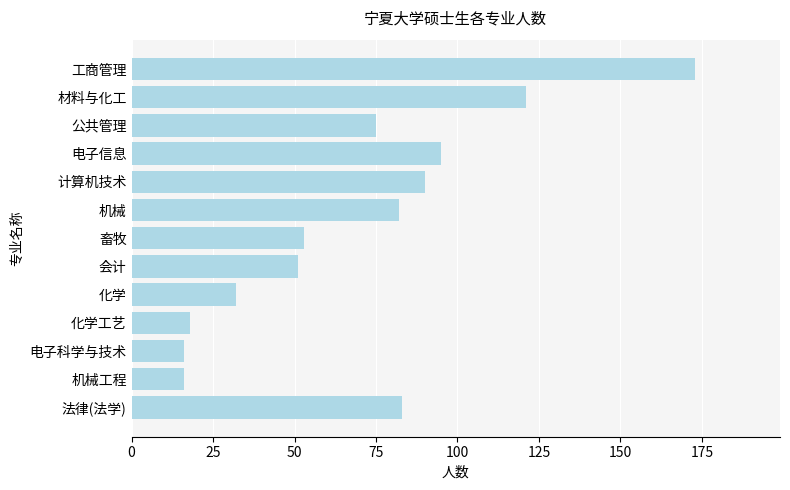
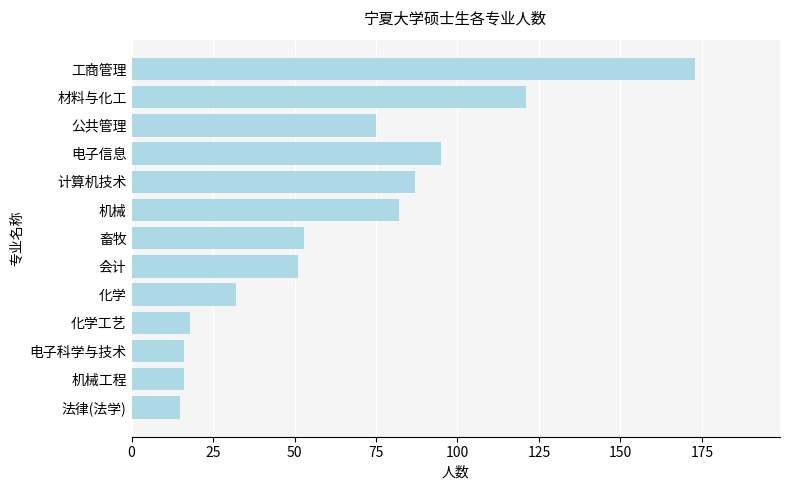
计算机技术: 90 -> 87
法律(法学): 83 -> 15
